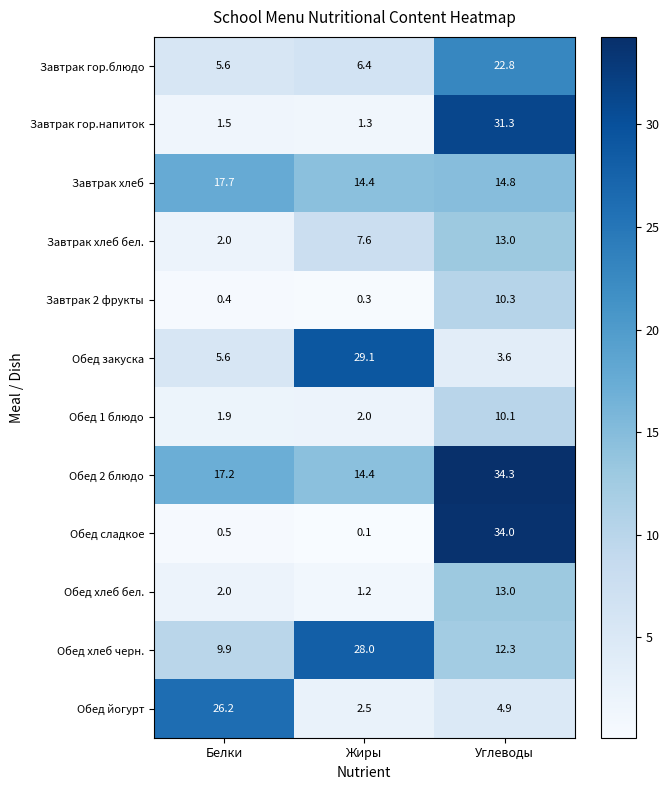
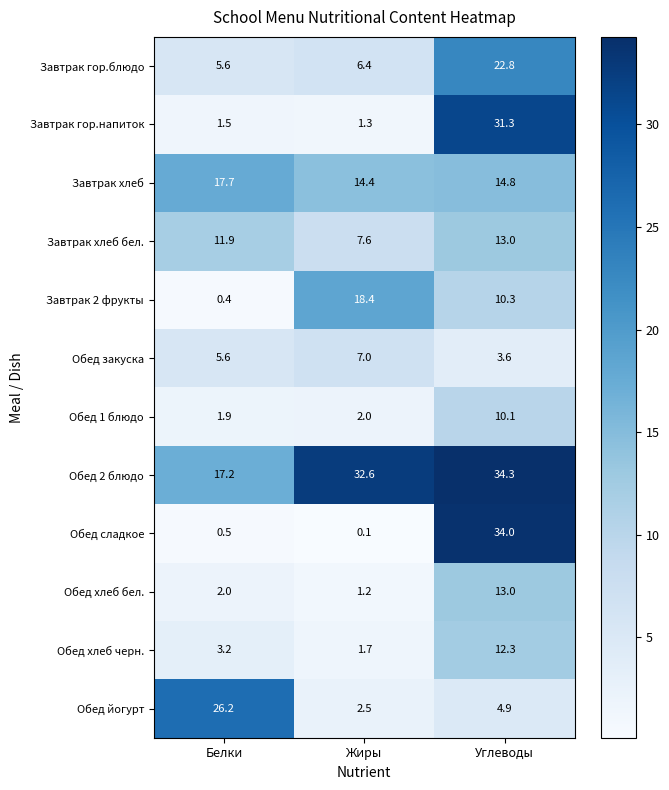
Завтрак хлеб бел., Белки: 2.0 -> 11.9
Завтрак 2 фрукты, Жиры: 0.3 -> 18.4
Обед закуска, Жиры: 29.1 -> 7.0
Обед 2 блюдо, Жиры: 14.4 -> 32.6
Обед хлеб черн., Белки: 9.9 -> 3.2
Обед хлеб черн., Жиры: 28.0 -> 1.7
